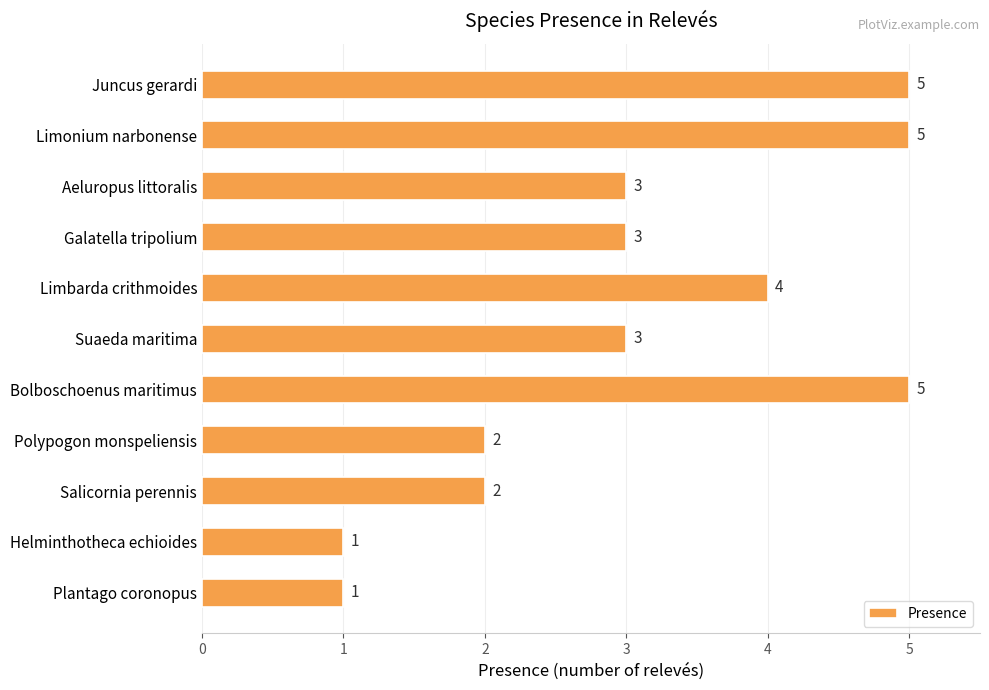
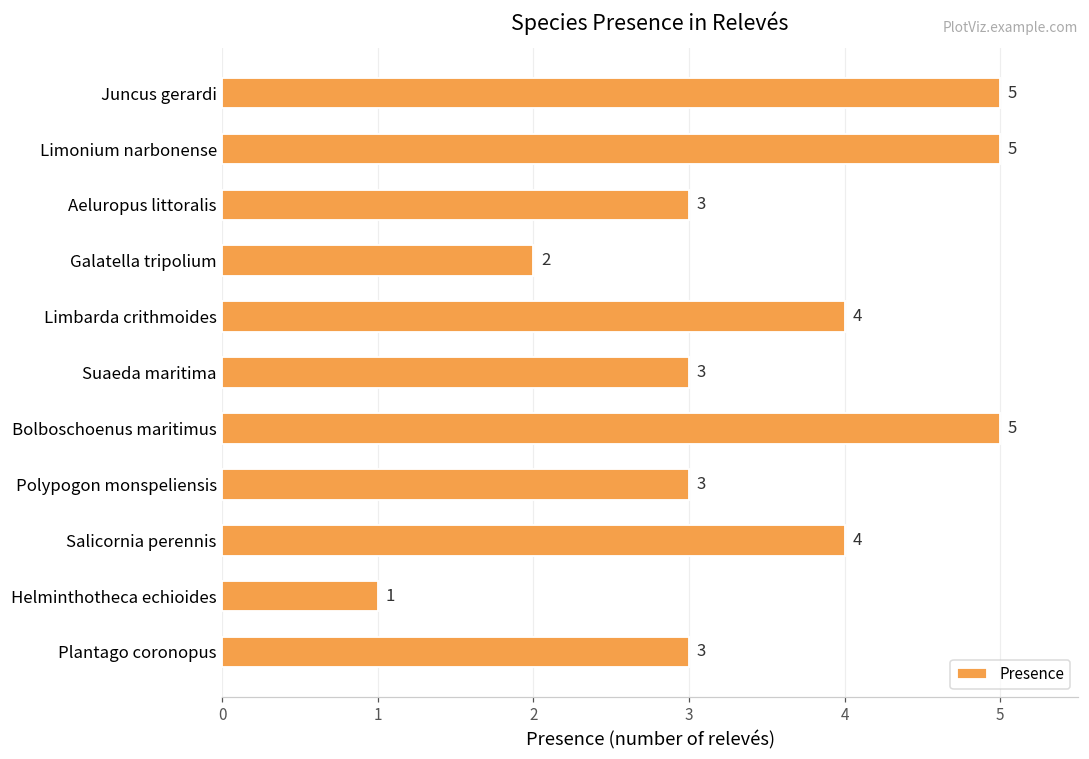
Galatella tripolium: 3 -> 2
Polypogon monspeliensis: 2 -> 3
Salicornia perennis: 2 -> 4
Plantago coronopus: 1 -> 3
